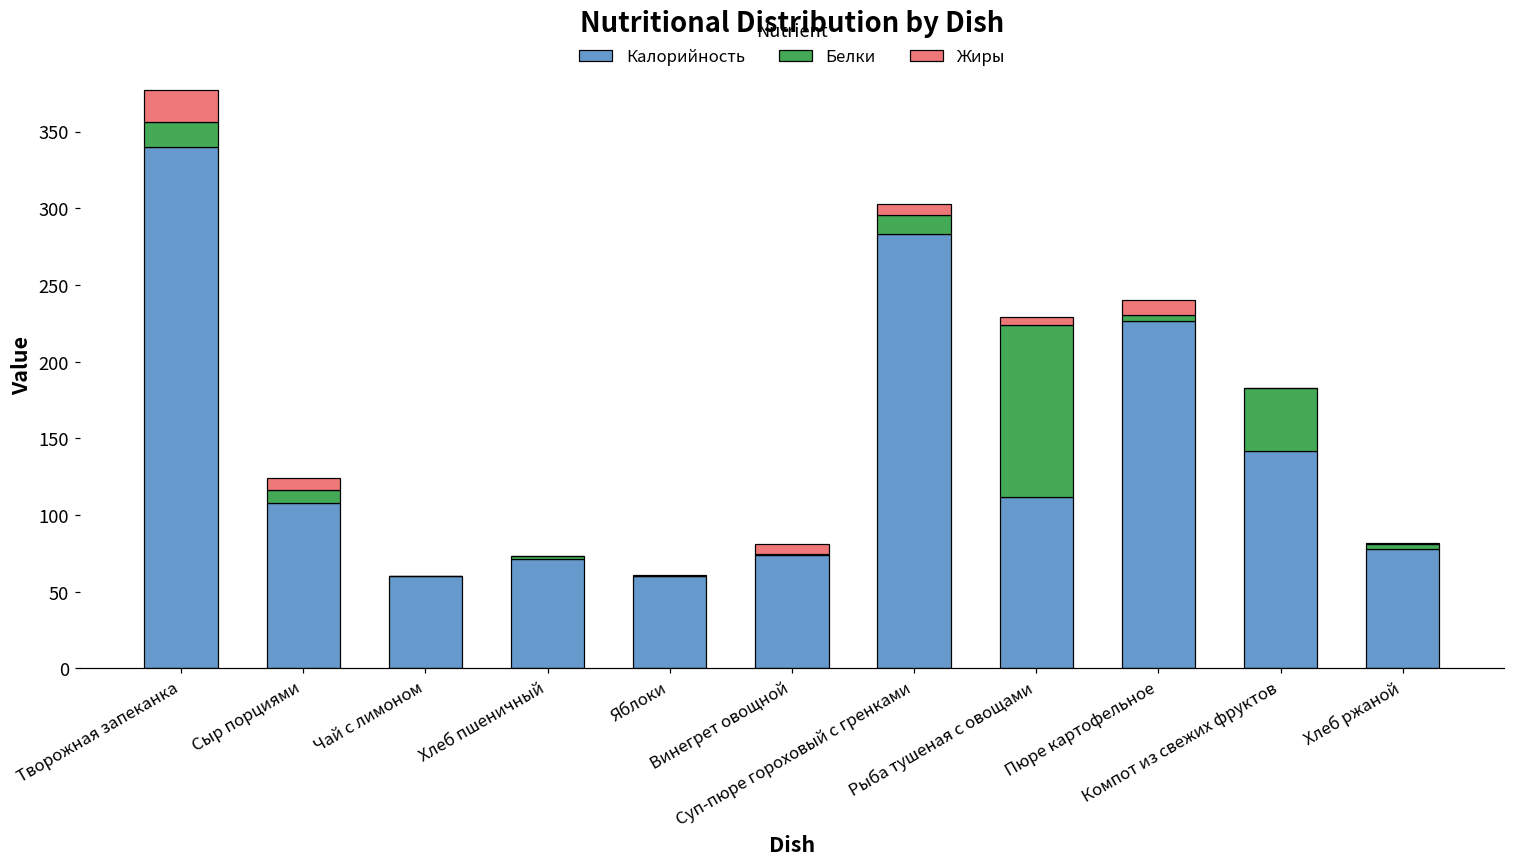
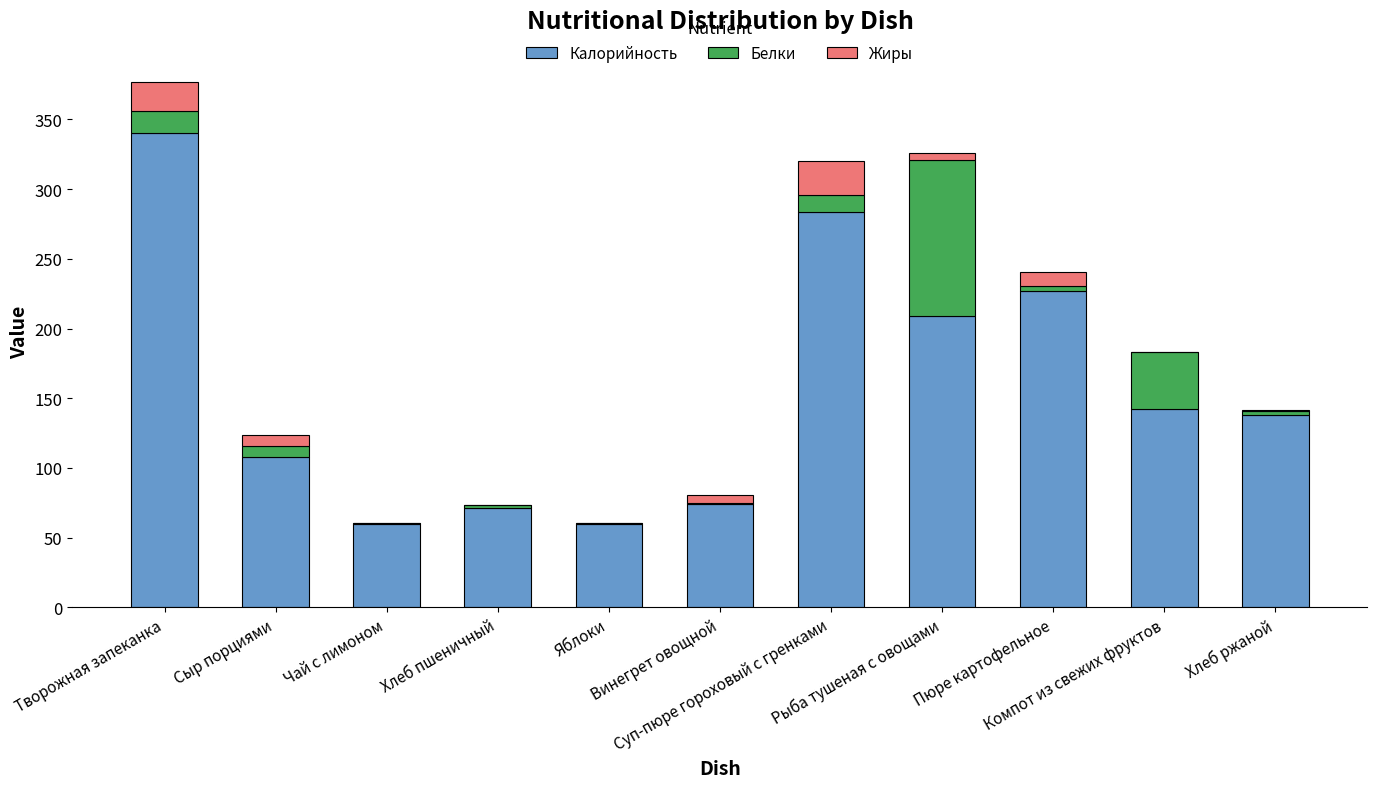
Жиры, Суп-пюре гороховый с гренками: 8 -> 25
Калорийность, Рыба тушеная с овощами: 112 -> 209
Калорийность, Хлеб ржаной: 78 -> 138
